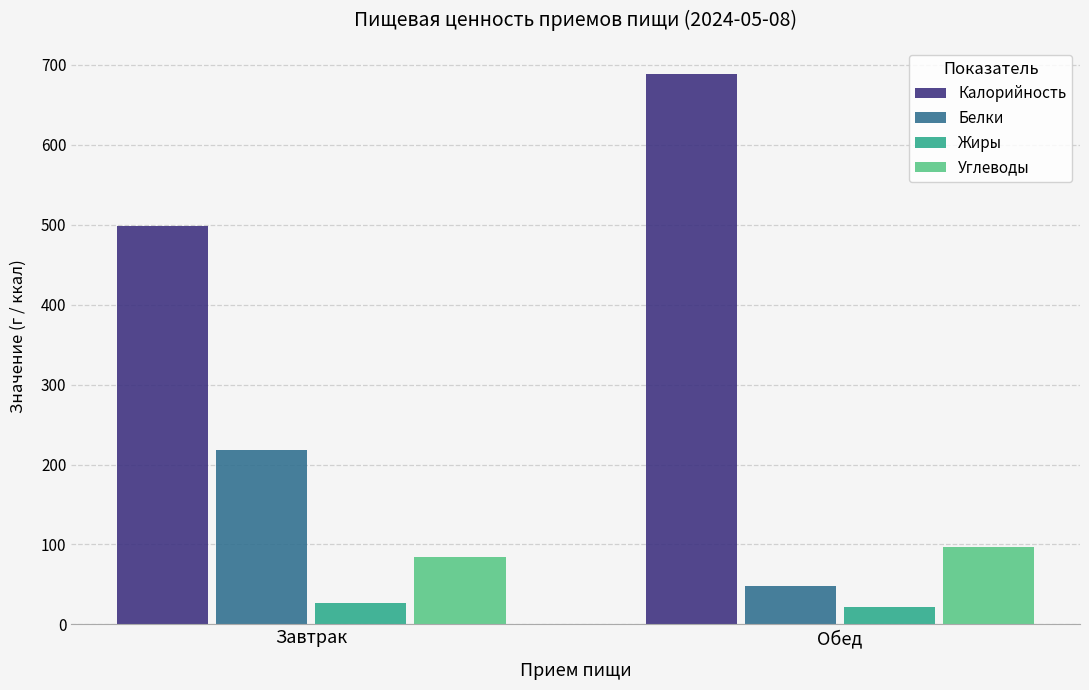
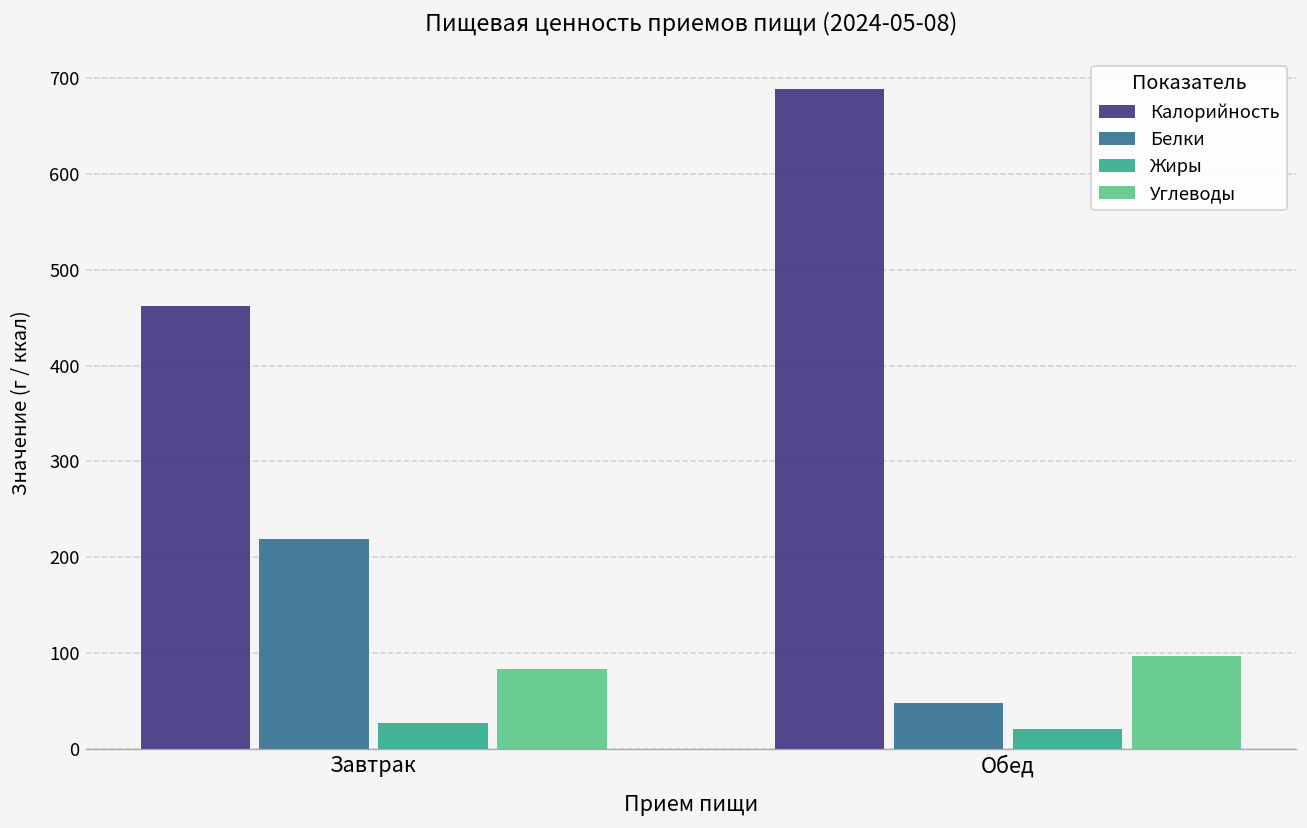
Калорийность, Завтрак: 500 -> 460
